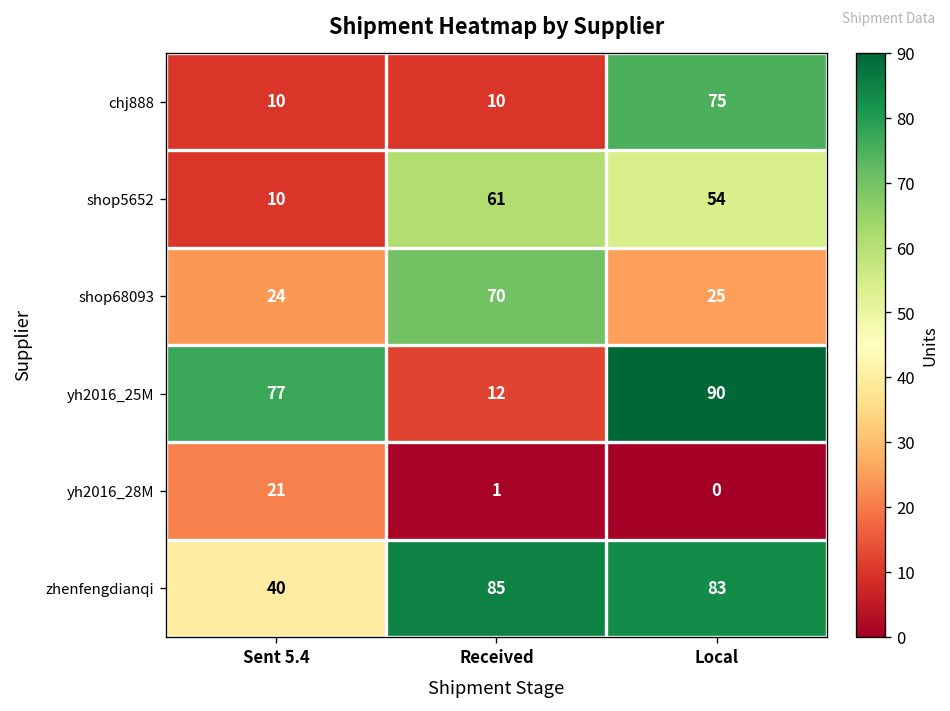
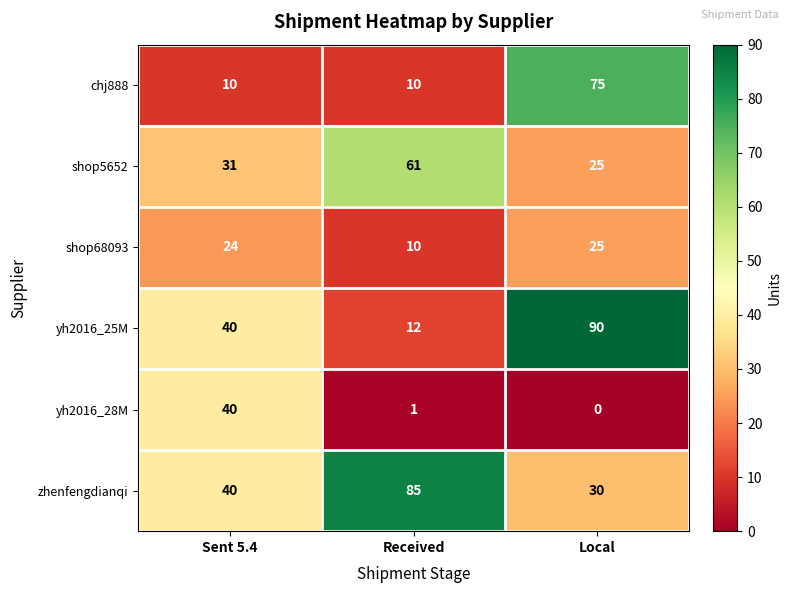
shop5652, Sent 5.4: 10 -> 31
shop5652, Local: 54 -> 25
shop68093, Received: 70 -> 10
yh2016_25M, Sent 5.4: 77 -> 40
yh2016_28M, Sent 5.4: 21 -> 40
zhenfengdianqi, Local: 83 -> 30
